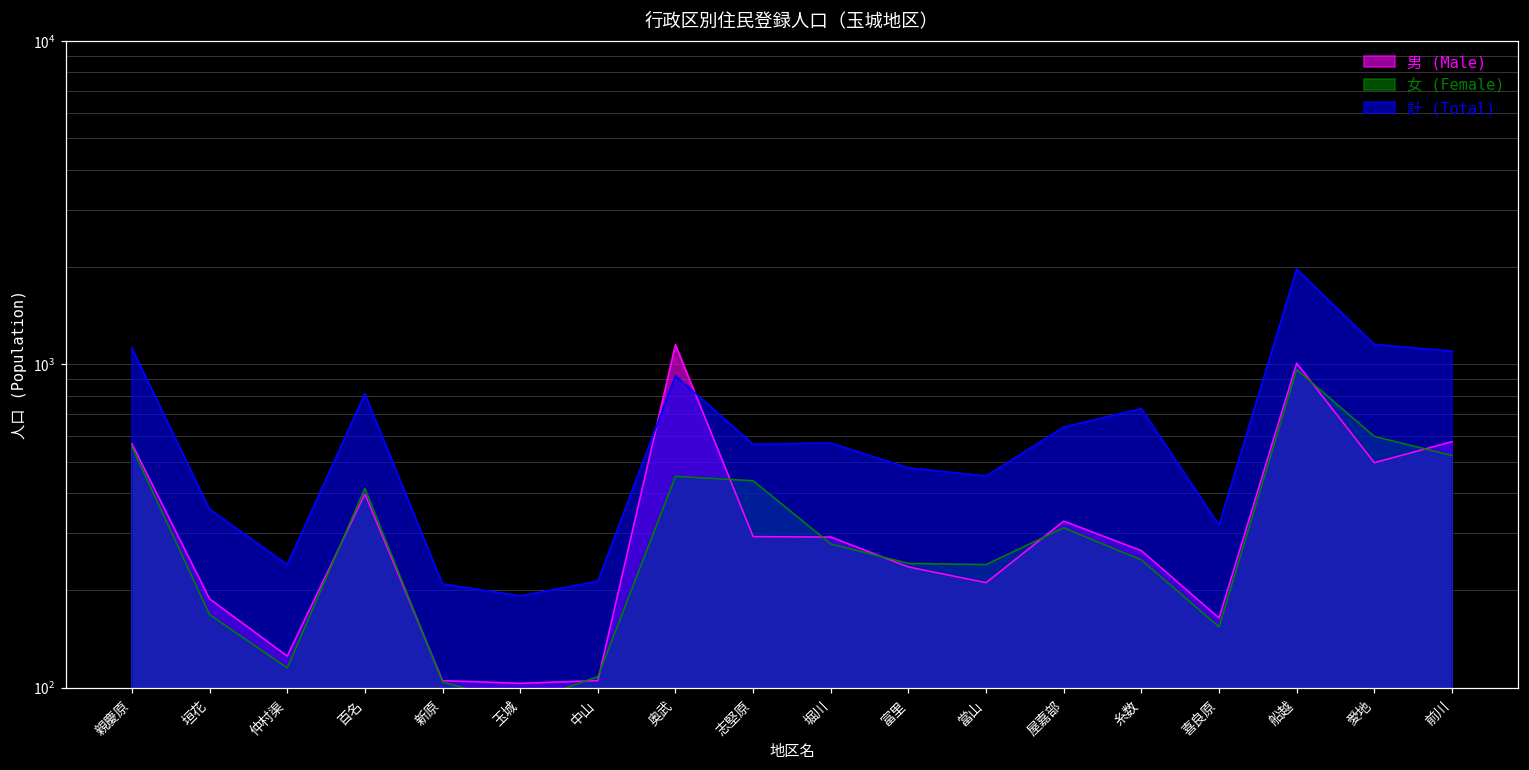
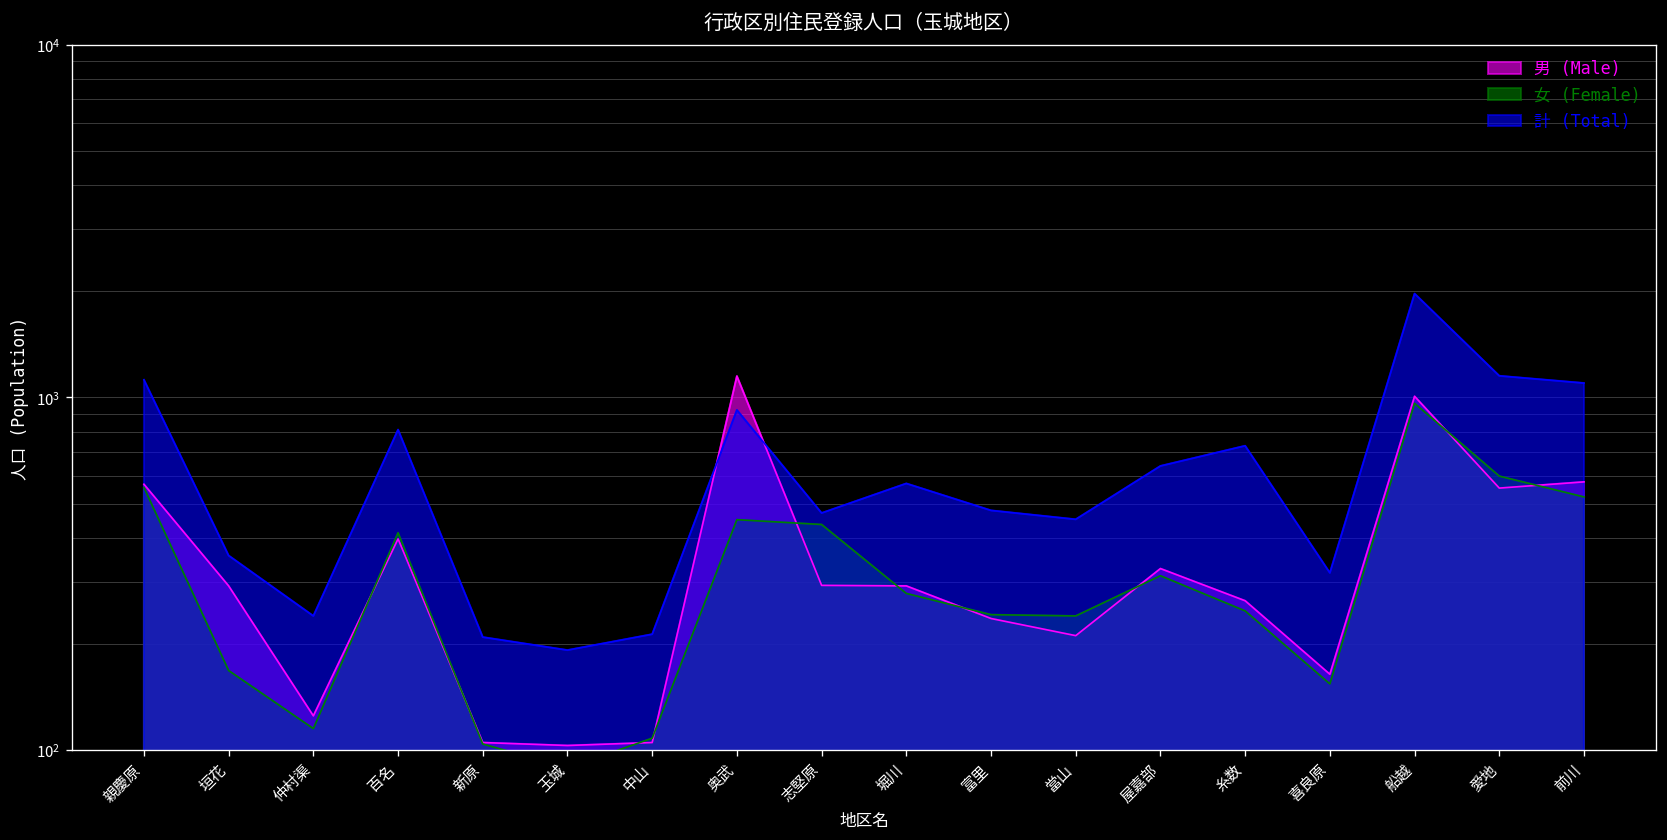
男 (Male), 垣花: 190 -> 290
計 (Total), 志堅原: 570 -> 470
男 (Male), 愛地: 500 -> 550
